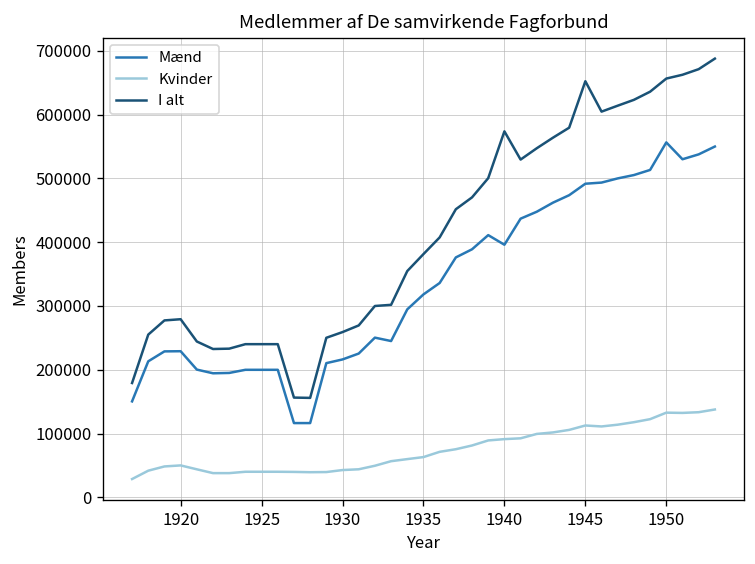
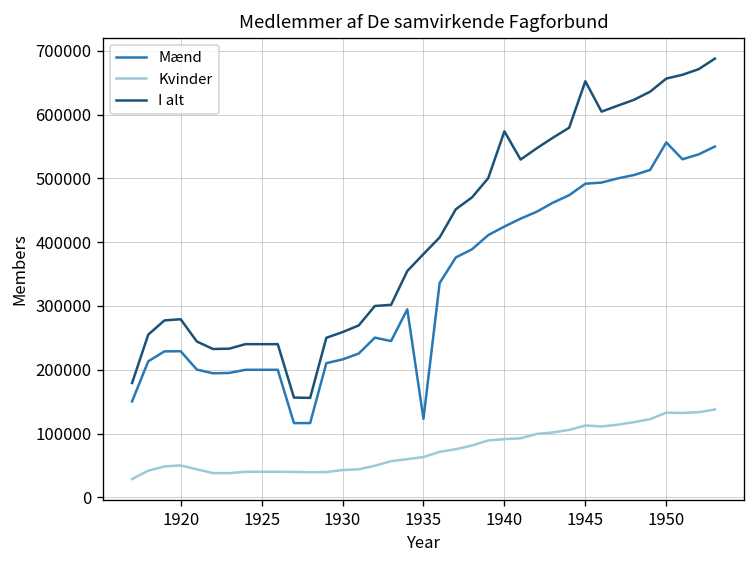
Mænd, 1935: 320000 -> 120000
Mænd, 1940: 400000 -> 420000
